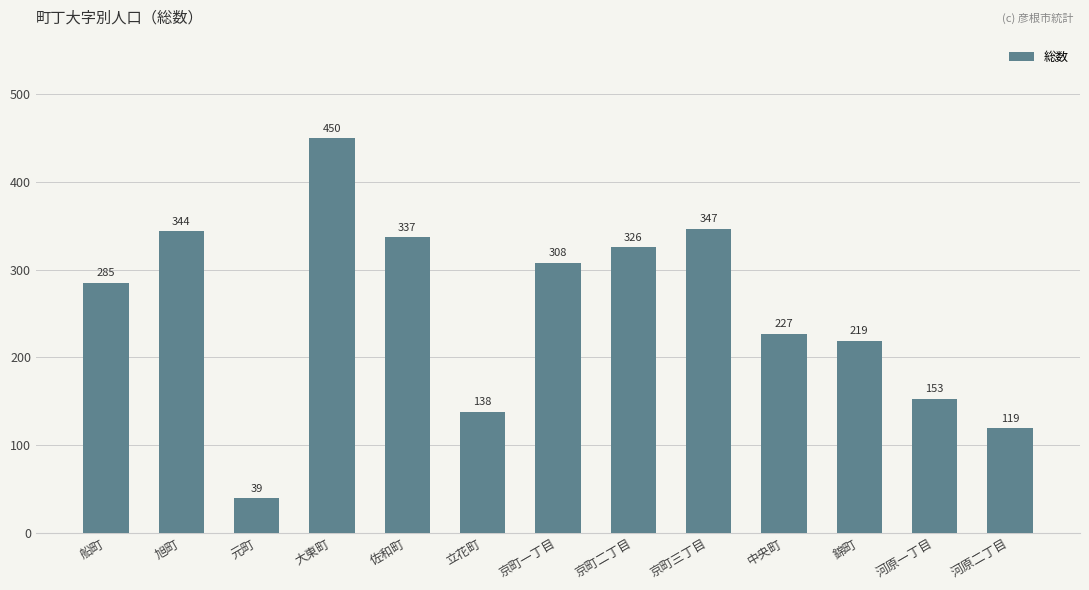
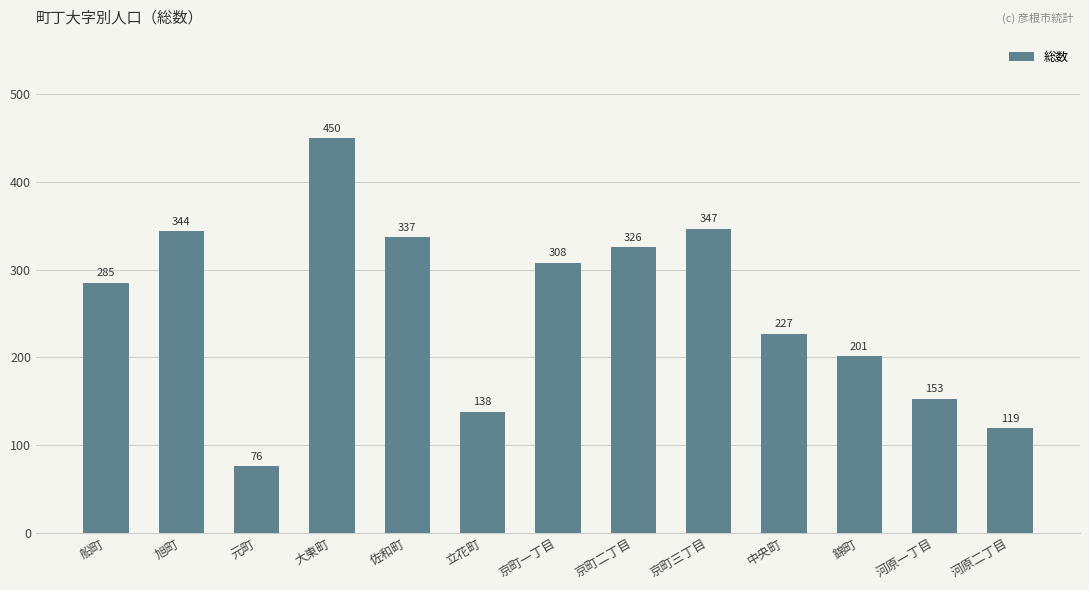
元町: 39 -> 76
錦町: 219 -> 201
